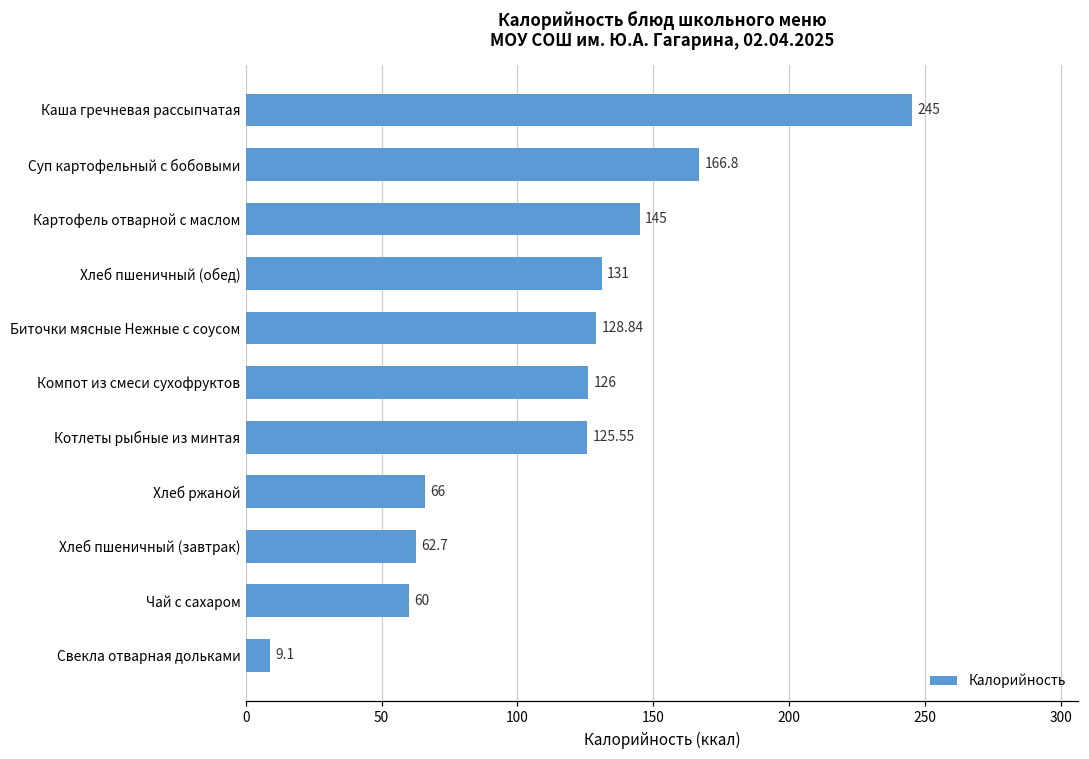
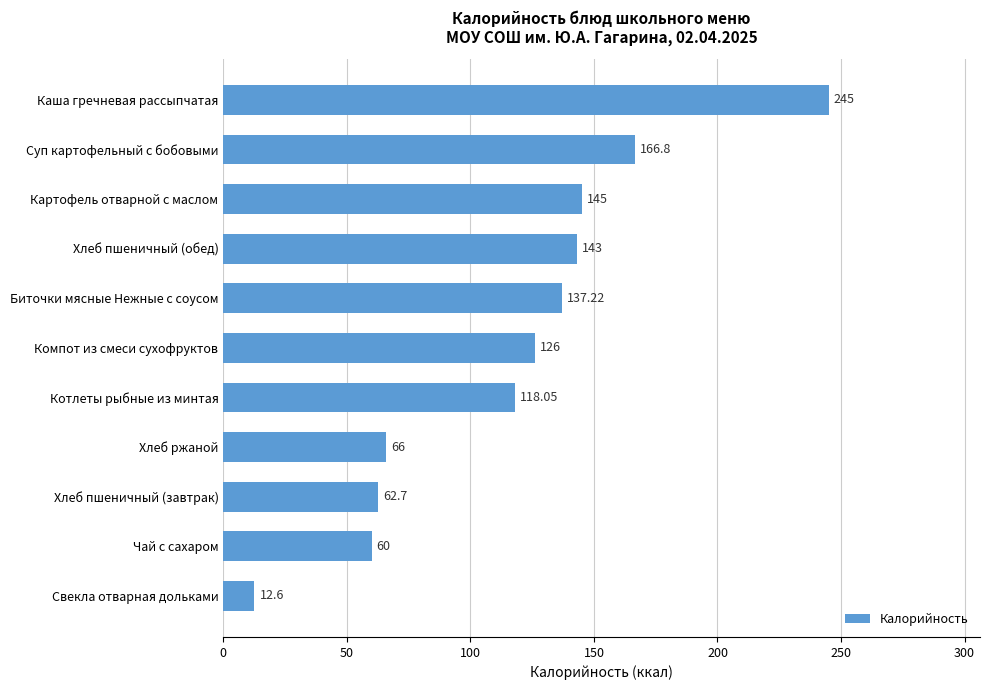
Хлеб пшеничный (обед): 131 -> 143
Биточки мясные Нежные с соусом: 128.84 -> 137.22
Котлеты рыбные из минтая: 125.55 -> 118.05
Свекла отварная дольками: 9.1 -> 12.6
